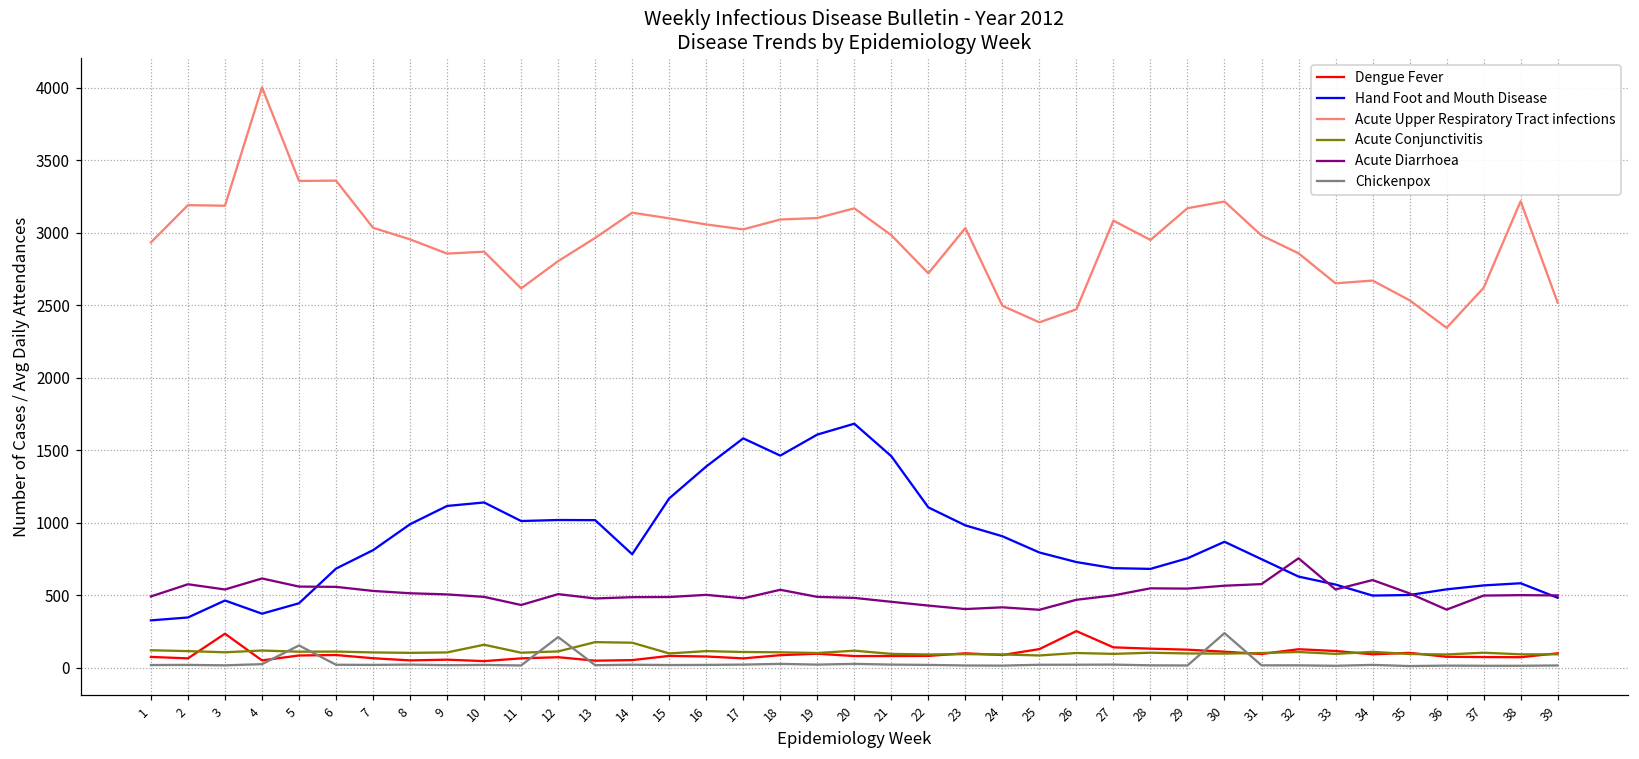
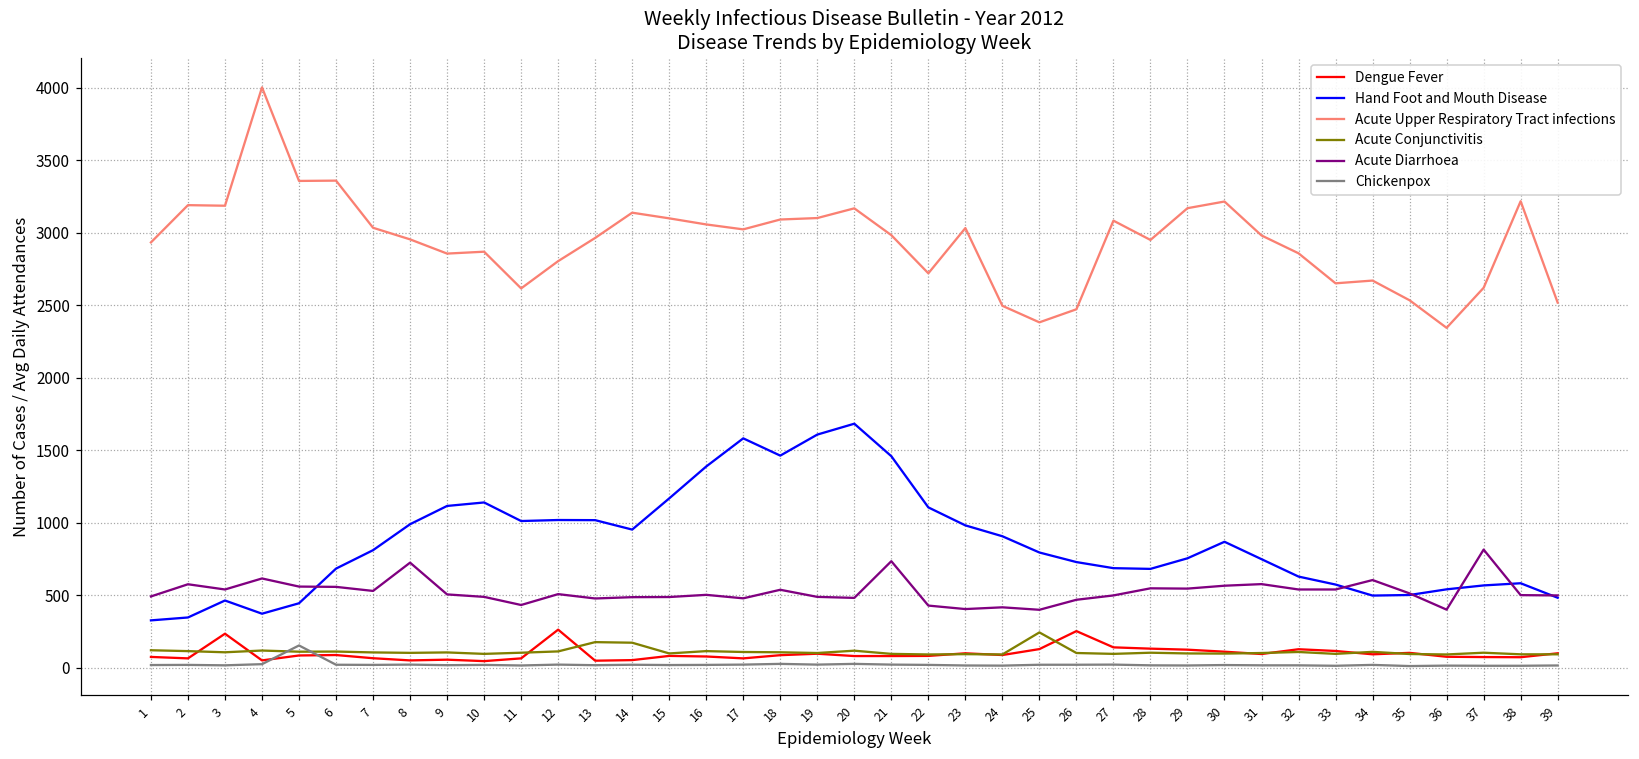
Acute Diarrhoea, 8: 510 -> 720
Acute Conjunctivitis, 10: 160 -> 100
Dengue Fever, 12: 70 -> 260
Chickenpox, 12: 210 -> 20
Hand Foot and Mouth Disease, 14: 780 -> 950
Acute Diarrhoea, 21: 450 -> 730
Acute Conjunctivitis, 25: 80 -> 240
Chickenpox, 30: 240 -> 20
Acute Diarrhoea, 32: 750 -> 540
Acute Diarrhoea, 37: 500 -> 810
